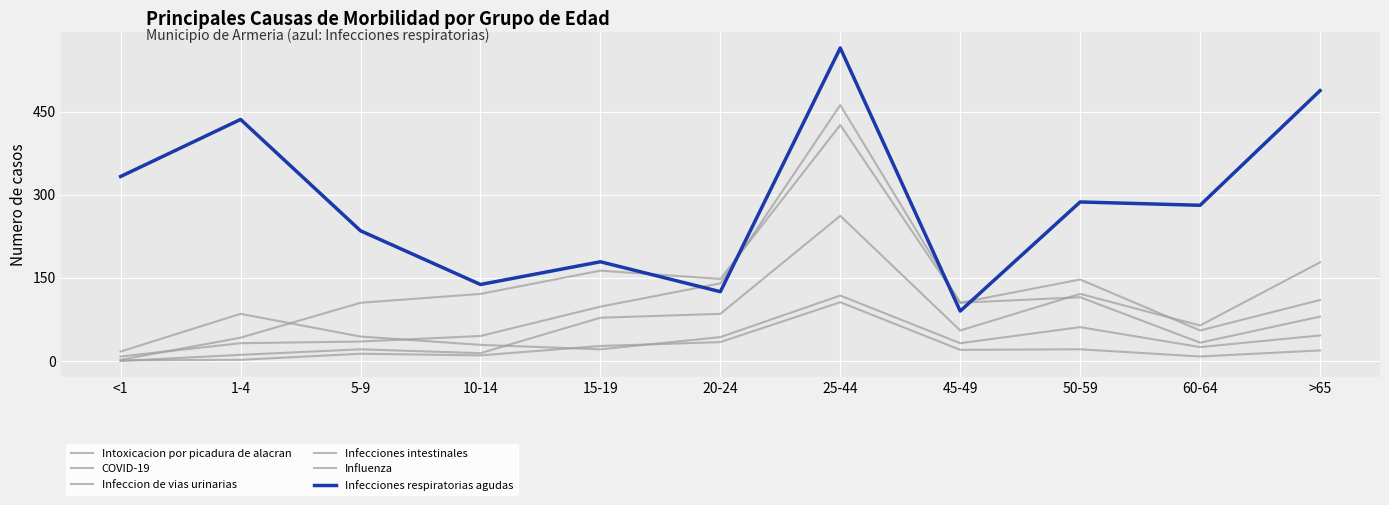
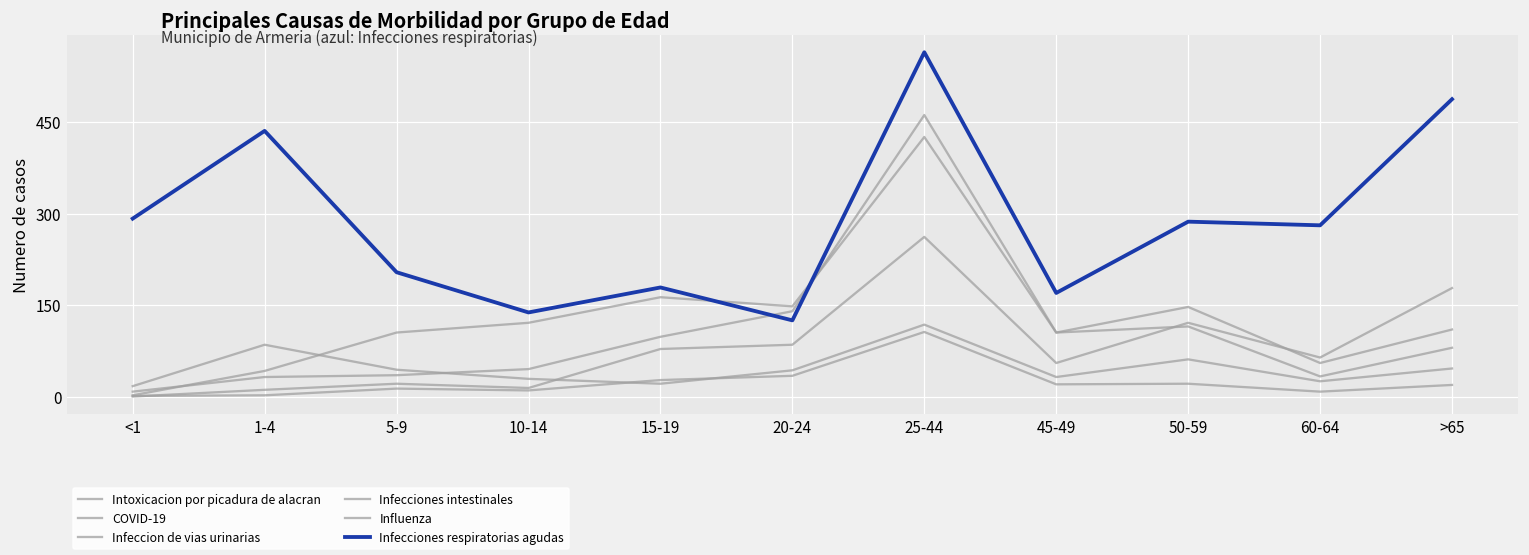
Infecciones respiratorias agudas, <1: 330 -> 290
Infecciones respiratorias agudas, 5-9: 240 -> 200
Infecciones respiratorias agudas, 45-49: 90 -> 170
